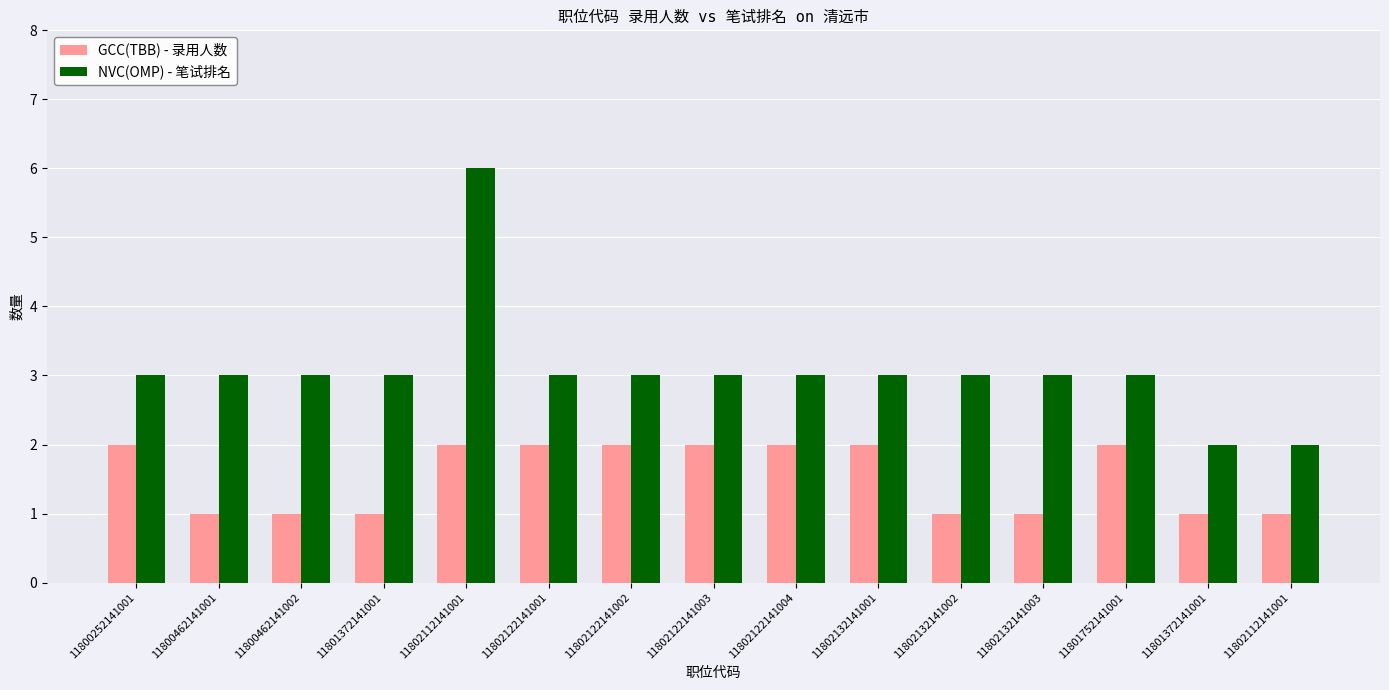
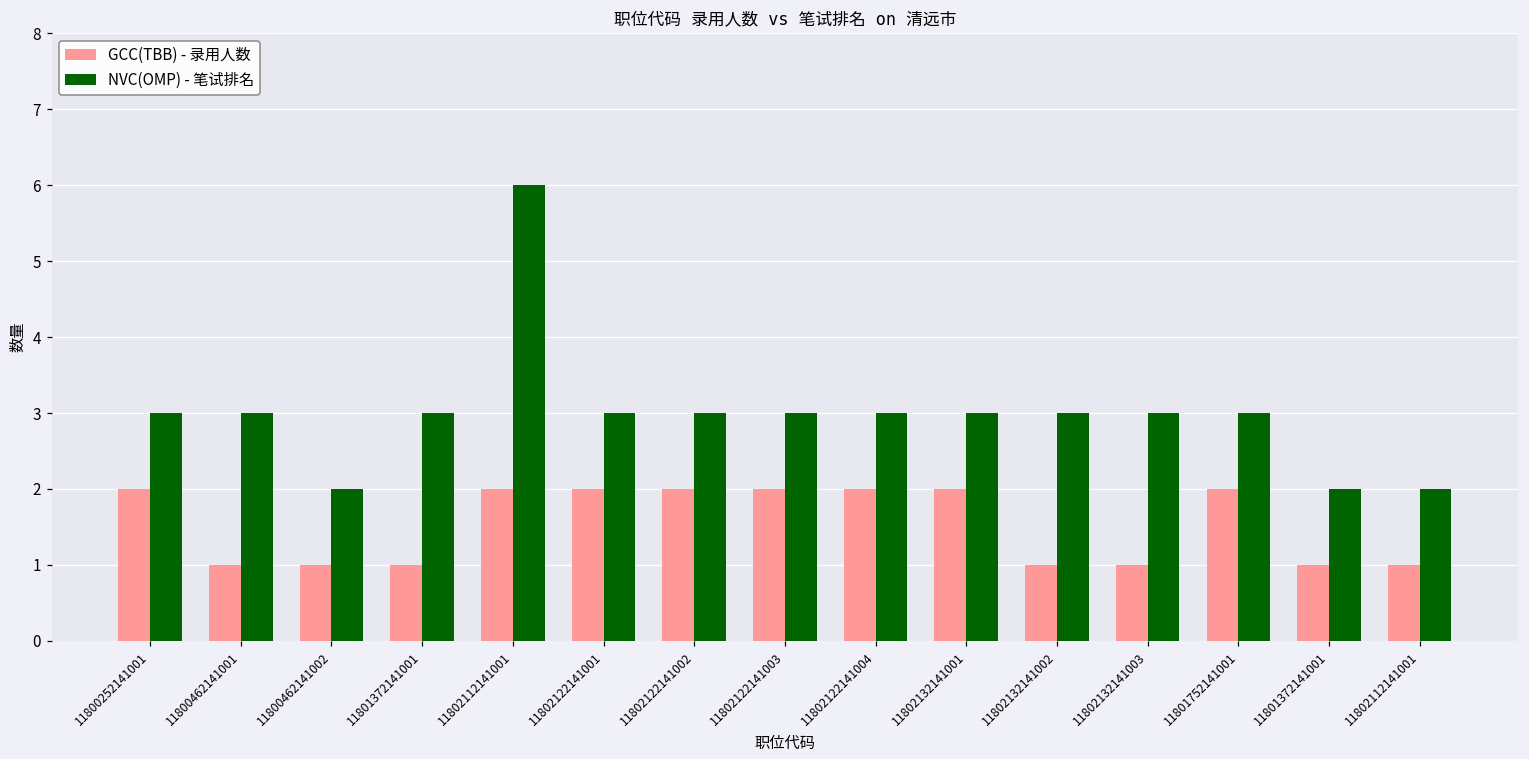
NVC(OMP) - 笔试排名, 11800462141002: 3 -> 2
